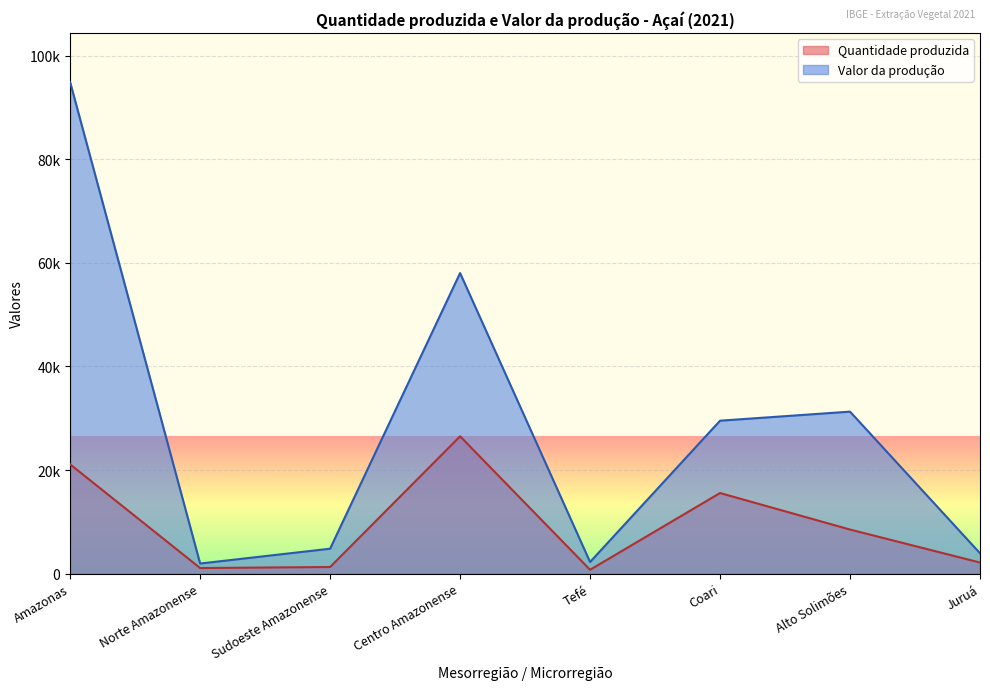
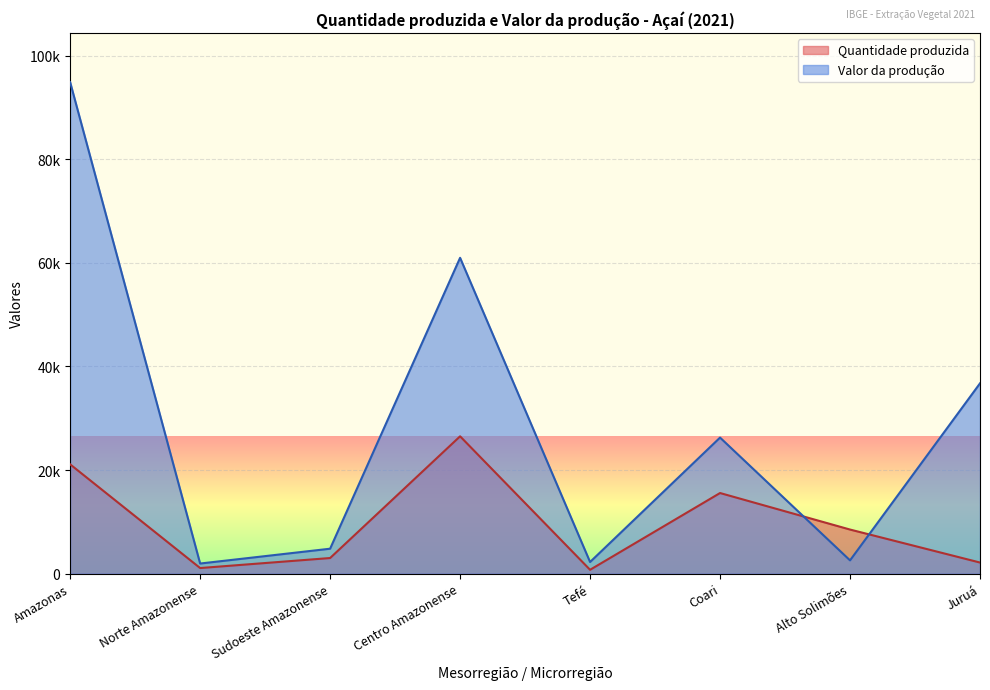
Quantidade produzida, Sudoeste Amazonense: 1000 -> 3000
Valor da produção, Centro Amazonense: 58000 -> 61000
Valor da produção, Coari: 30000 -> 26000
Valor da produção, Alto Solimões: 31000 -> 3000
Valor da produção, Juruá: 4000 -> 37000
